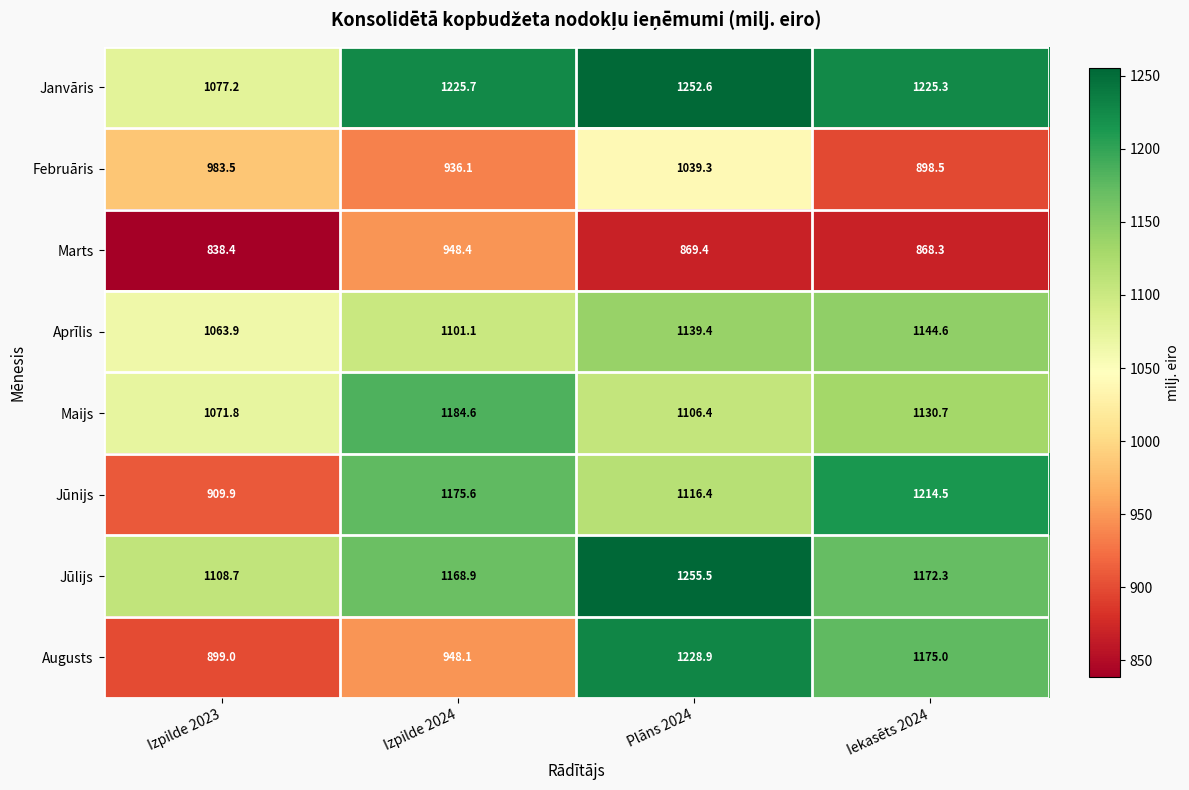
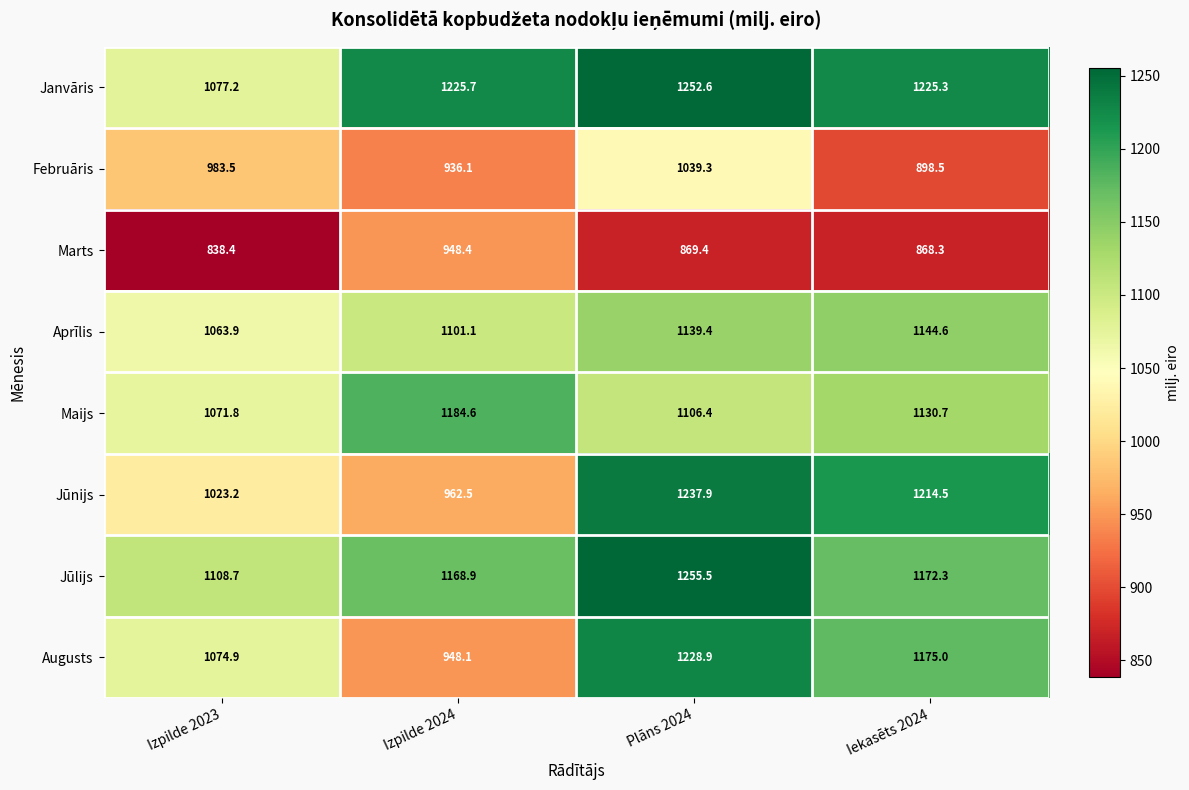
Jūnijs, Izpilde 2023: 909.9 -> 1023.2
Jūnijs, Izpilde 2024: 1175.6 -> 962.5
Jūnijs, Plāns 2024: 1116.4 -> 1237.9
Augusts, Izpilde 2023: 899.0 -> 1074.9
